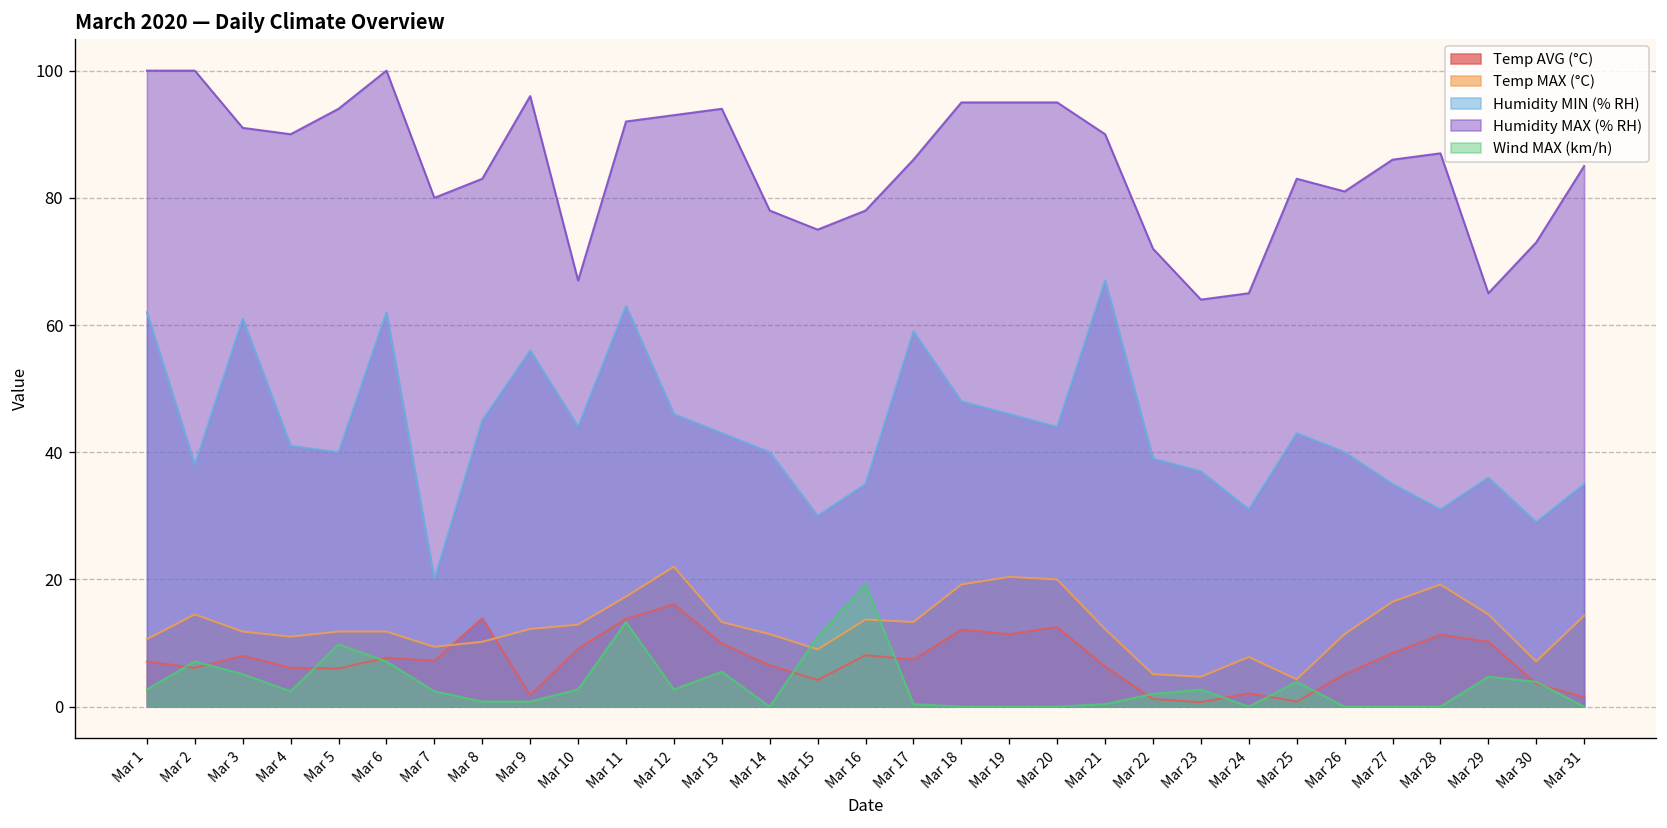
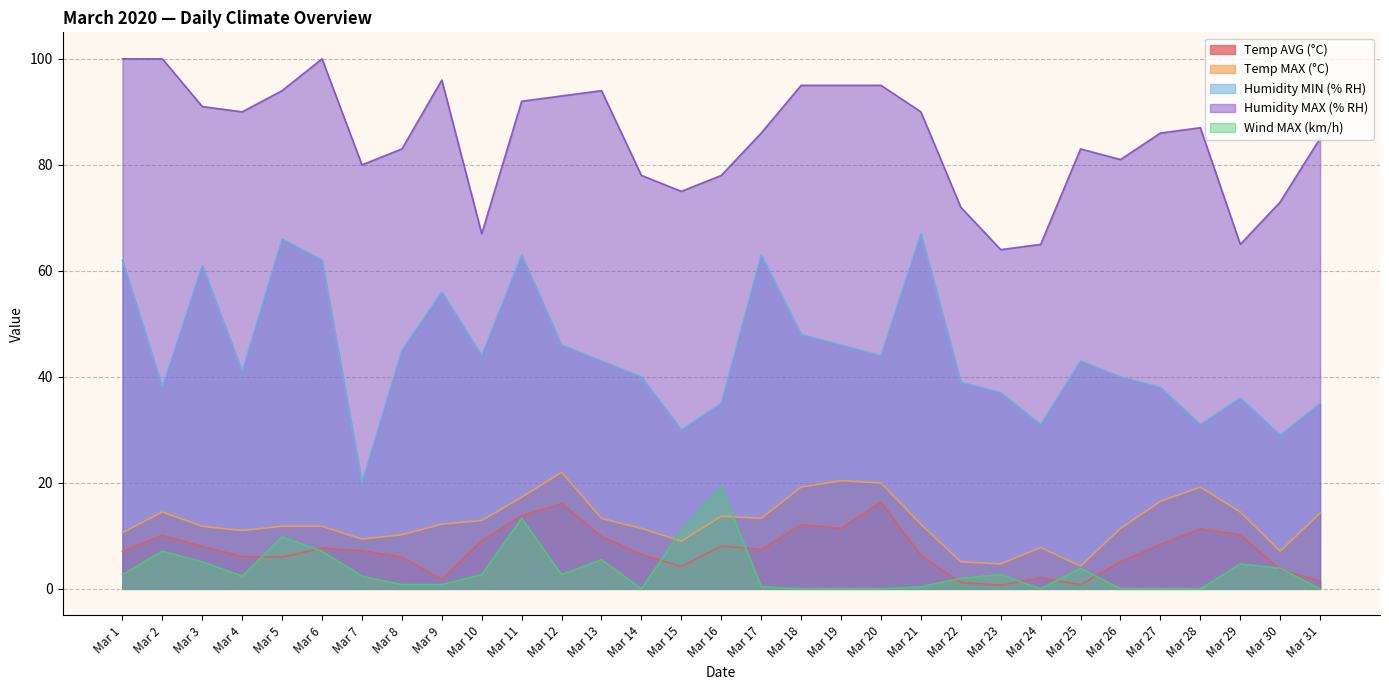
Temp AVG (°C), Mar 2: 6 -> 10
Humidity MIN (% RH), Mar 5: 40 -> 66
Temp AVG (°C), Mar 8: 14 -> 6
Humidity MIN (% RH), Mar 17: 59 -> 63
Temp AVG (°C), Mar 20: 13 -> 16
Humidity MIN (% RH), Mar 27: 35 -> 38
